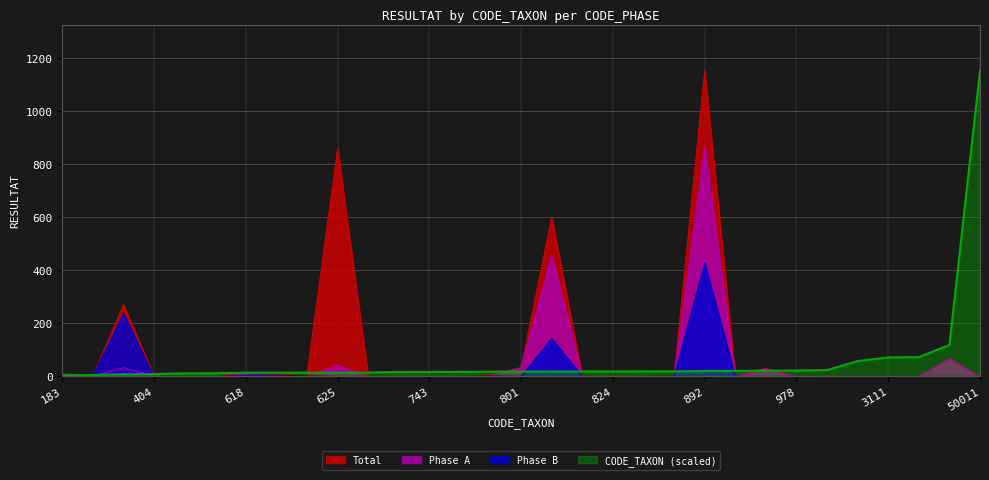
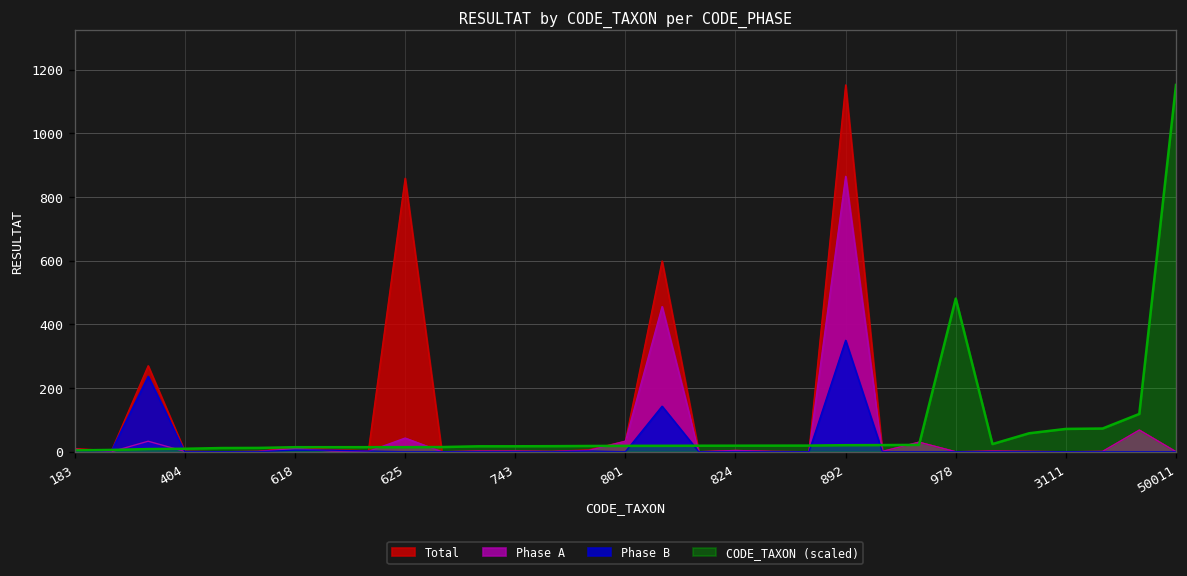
Phase B, 892: 430 -> 350
CODE_TAXON (scaled), 978: 20 -> 480
